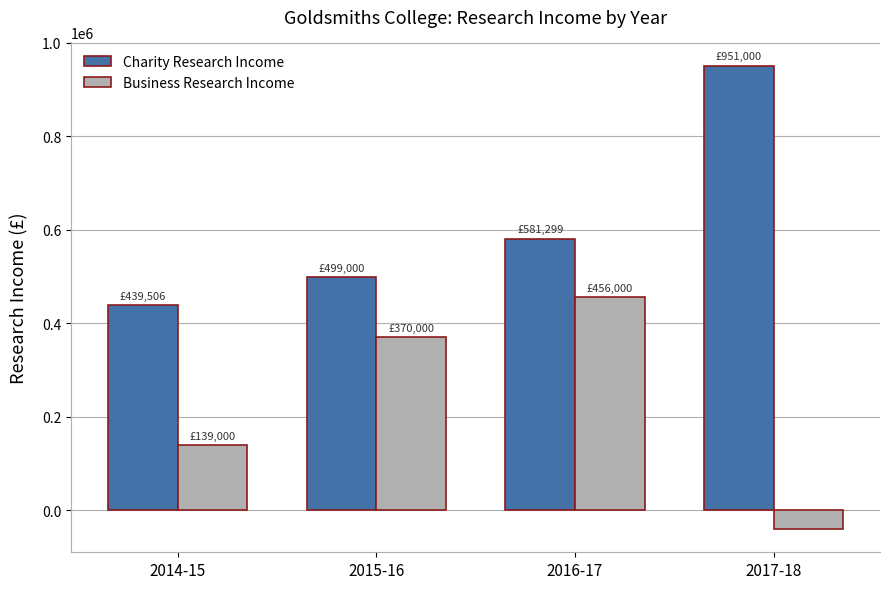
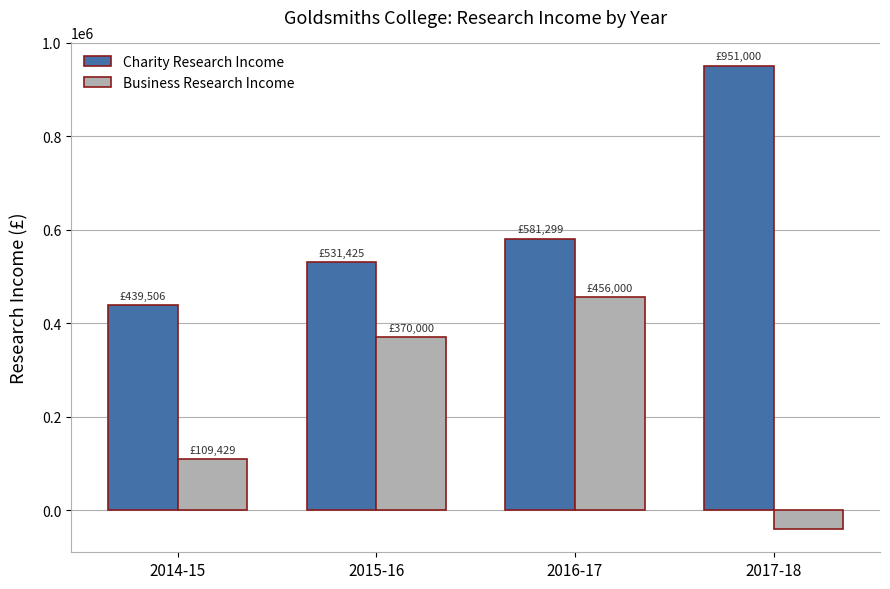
Business Research Income, 2014-15: £139,000 -> £109,429
Charity Research Income, 2015-16: £499,000 -> £531,425
